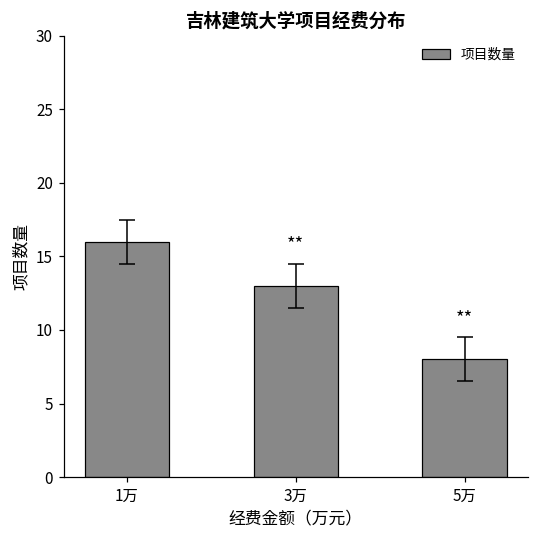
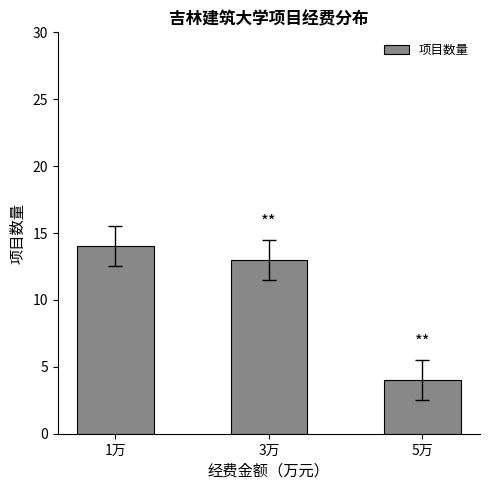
项目数量, 1万: 16 -> 14
项目数量, 5万: 8 -> 4
